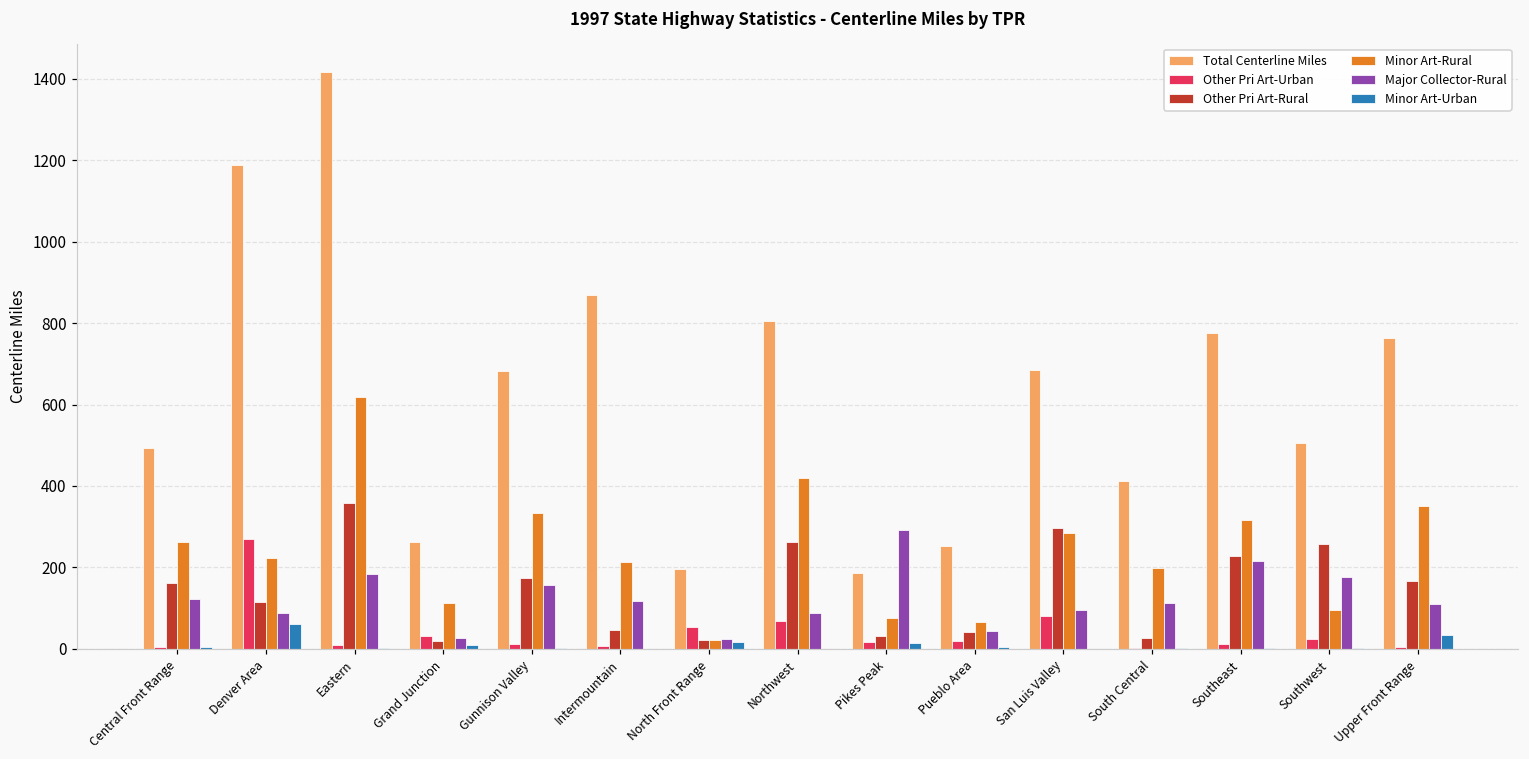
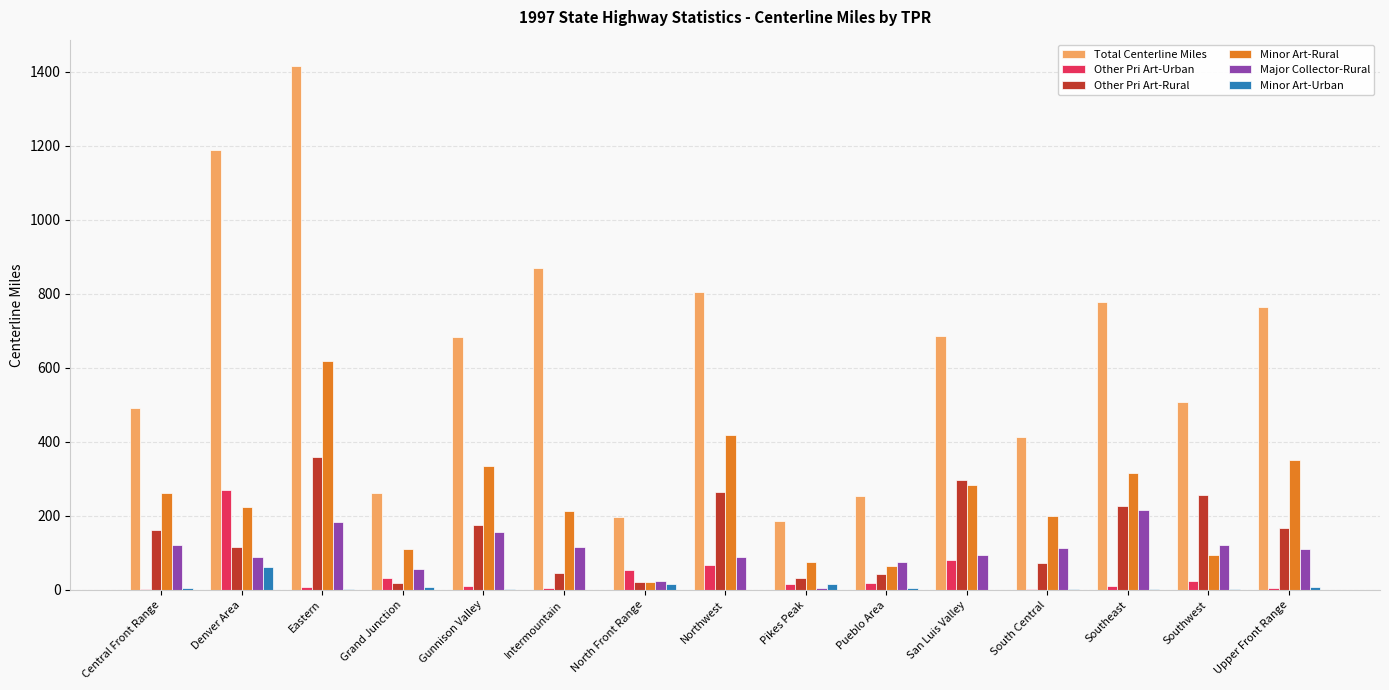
Major Collector-Rural, Grand Junction: 30 -> 60
Major Collector-Rural, Pikes Peak: 290 -> 10
Major Collector-Rural, Pueblo Area: 40 -> 70
Other Pri Art-Rural, South Central: 30 -> 70
Major Collector-Rural, Southwest: 180 -> 120
Minor Art-Urban, Upper Front Range: 30 -> 10
